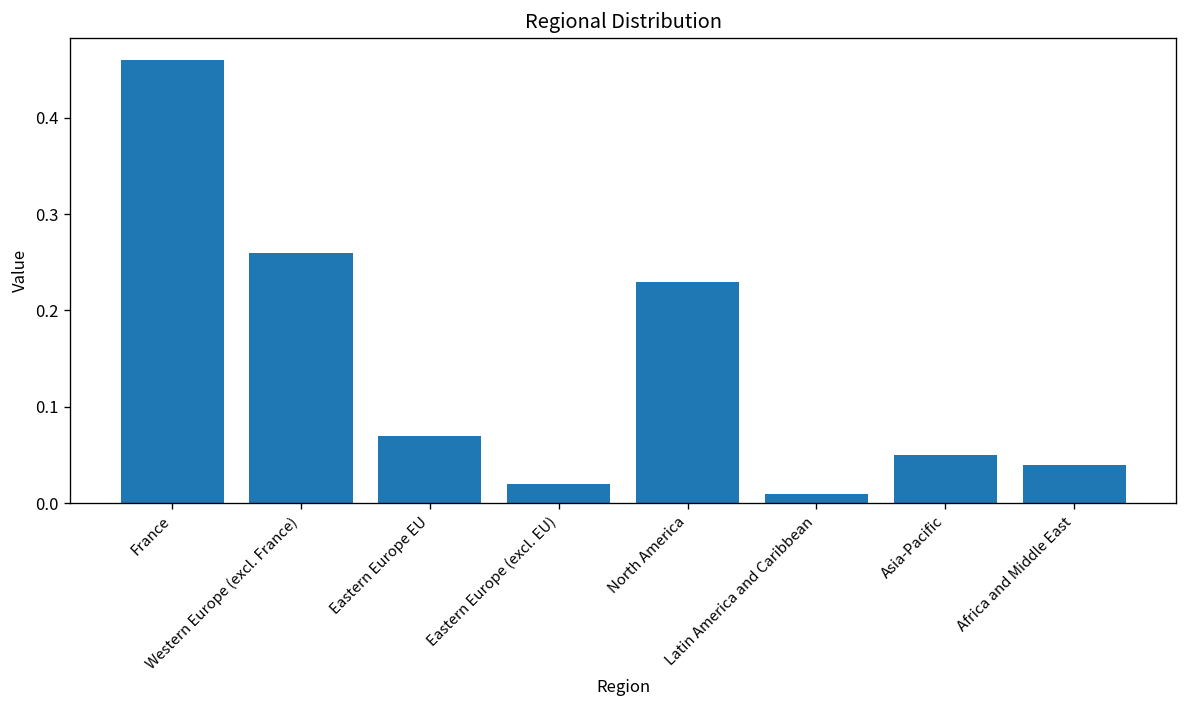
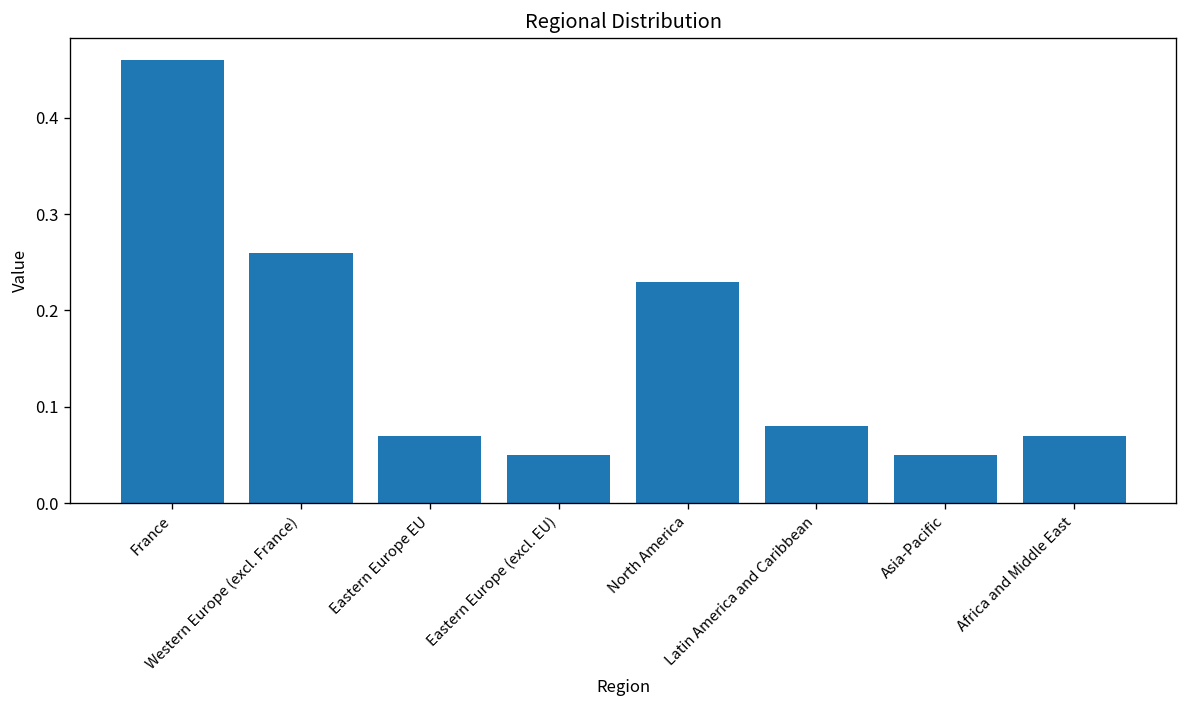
Eastern Europe (excl. EU): 0.02 -> 0.05
Latin America and Caribbean: 0.01 -> 0.08
Africa and Middle East: 0.04 -> 0.07
